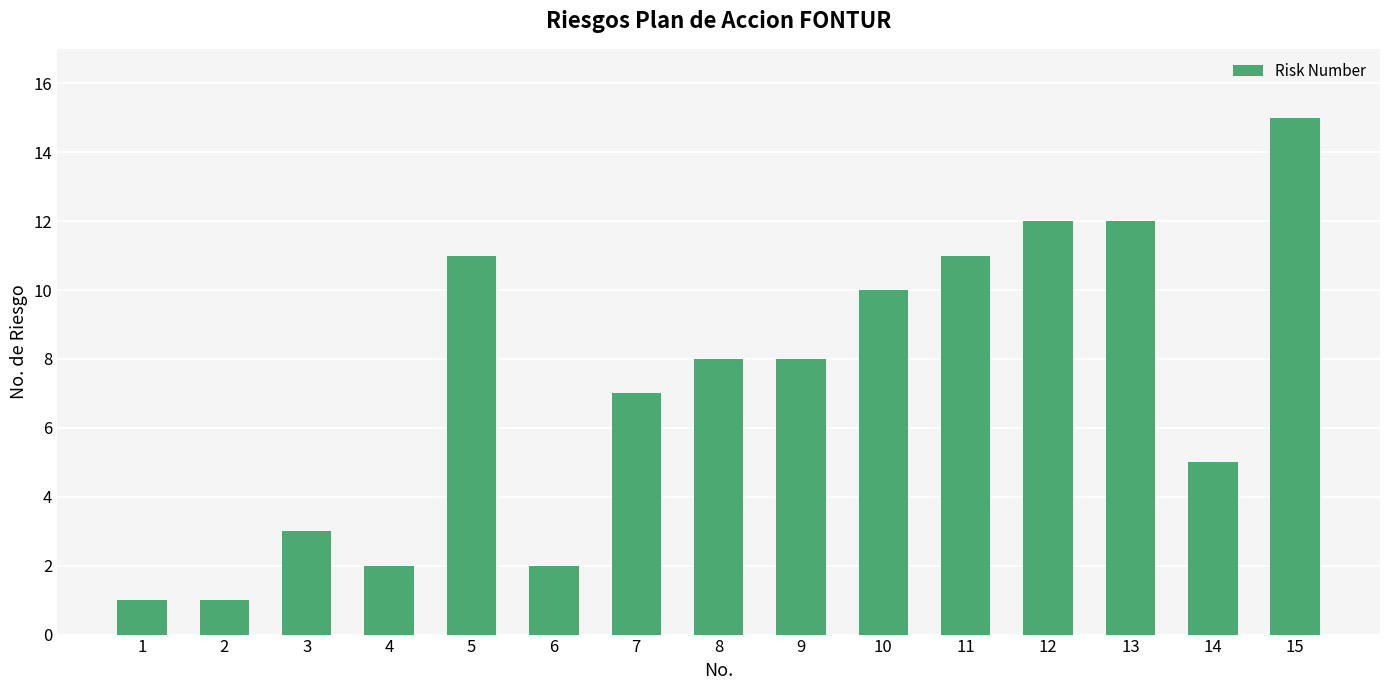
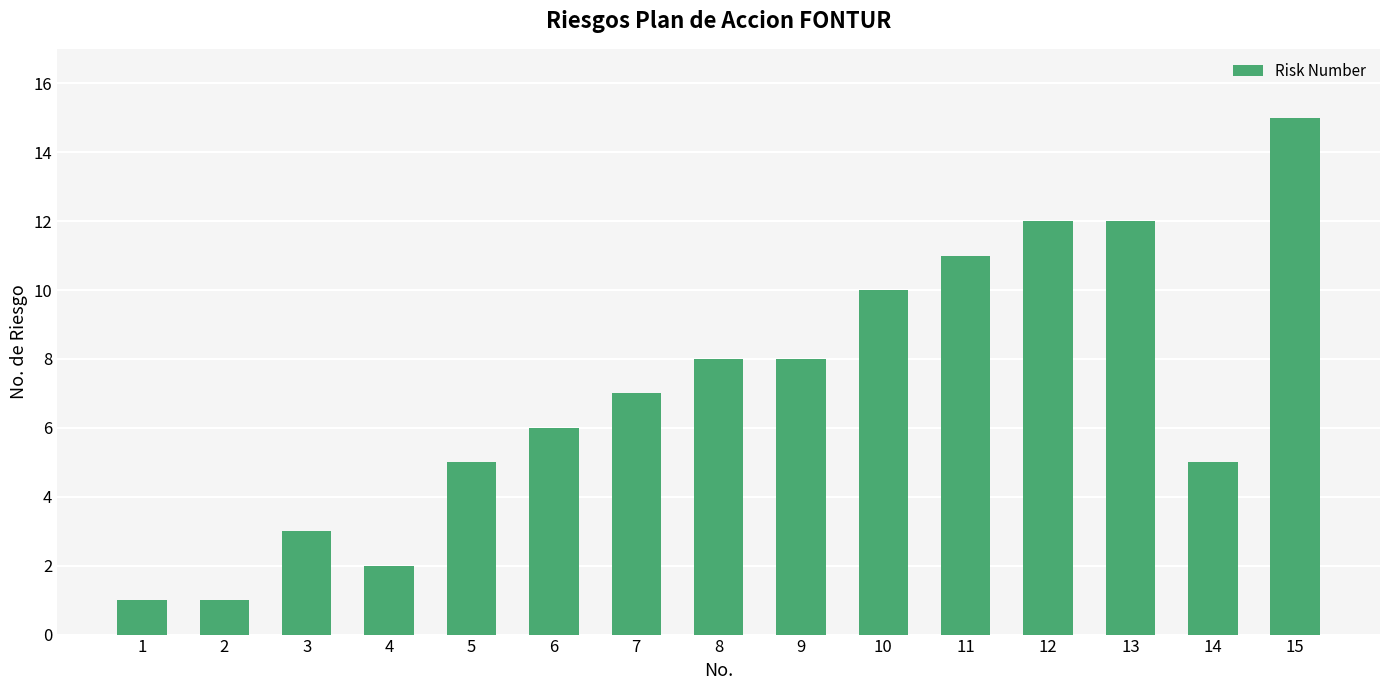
5: 11 -> 5
6: 2 -> 6
